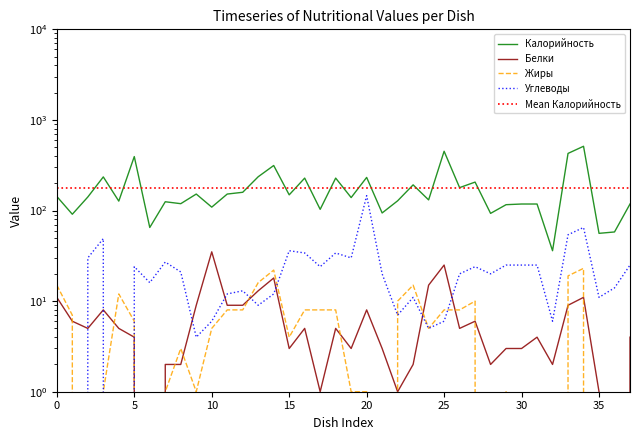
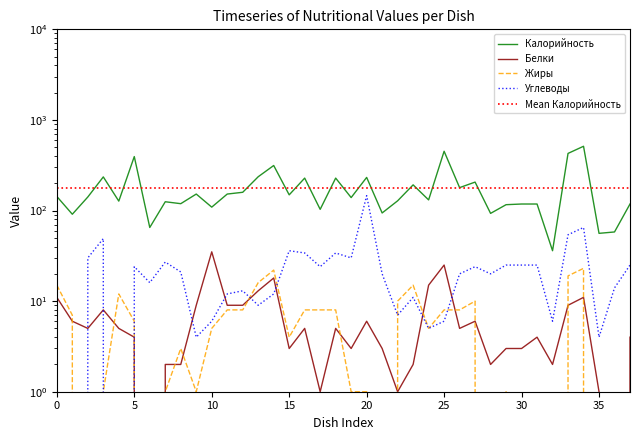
Белки, 20: 8 -> 6
Углеводы, 35: 11 -> 4
